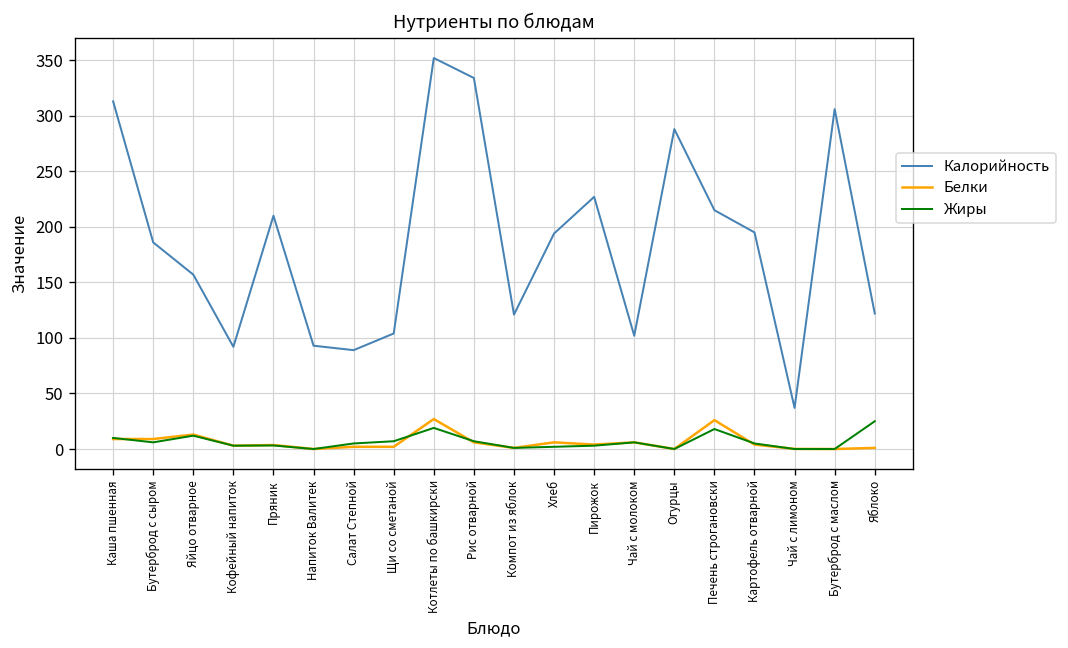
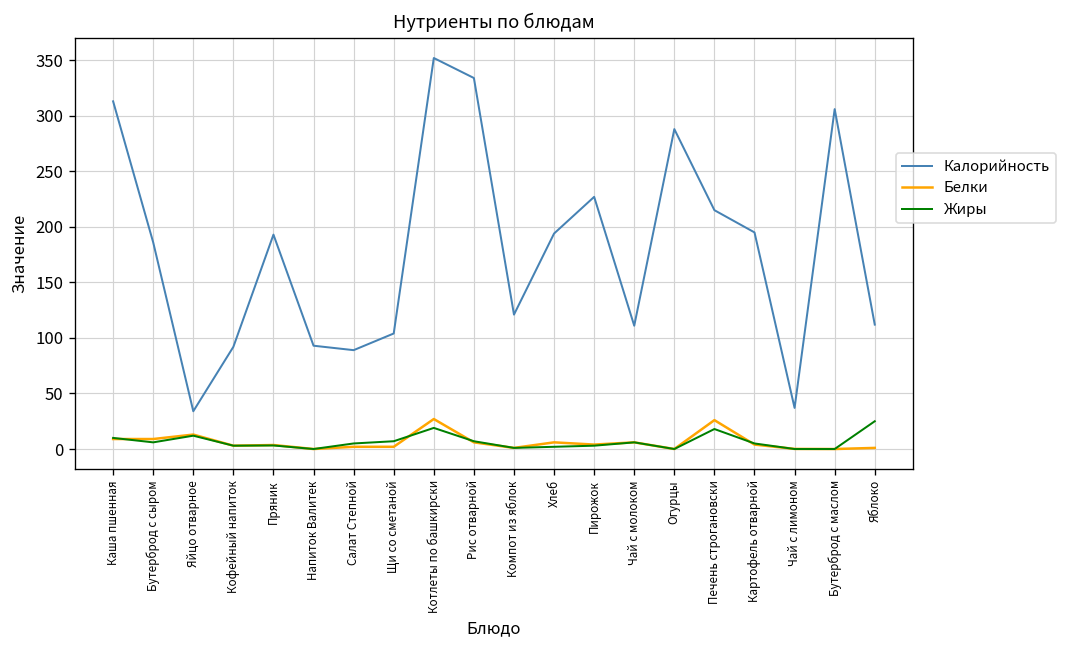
Калорийность, Яйцо отварное: 160 -> 30
Калорийность, Пряник: 210 -> 190
Калорийность, Чай с молоком: 100 -> 110
Калорийность, Яблоко: 120 -> 110
